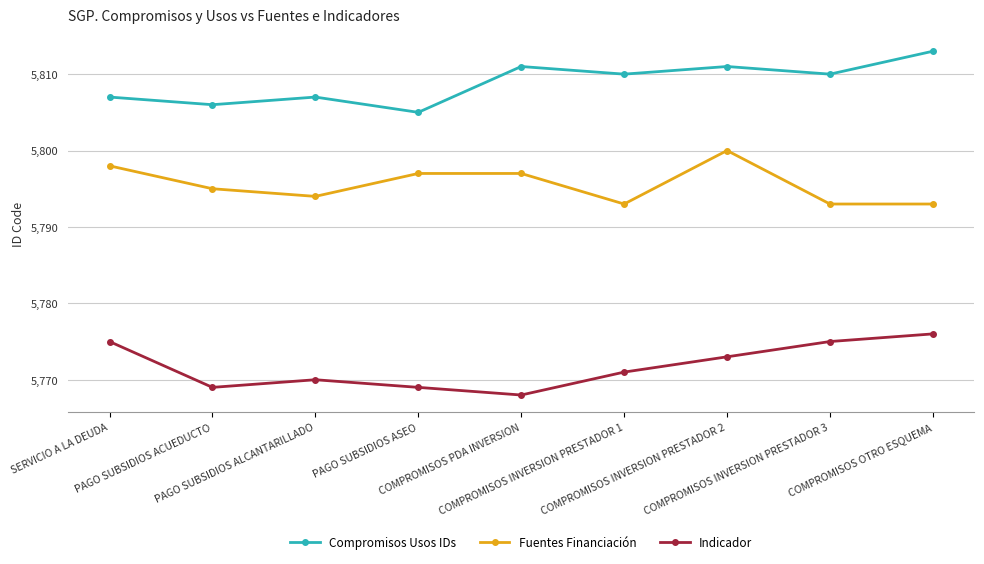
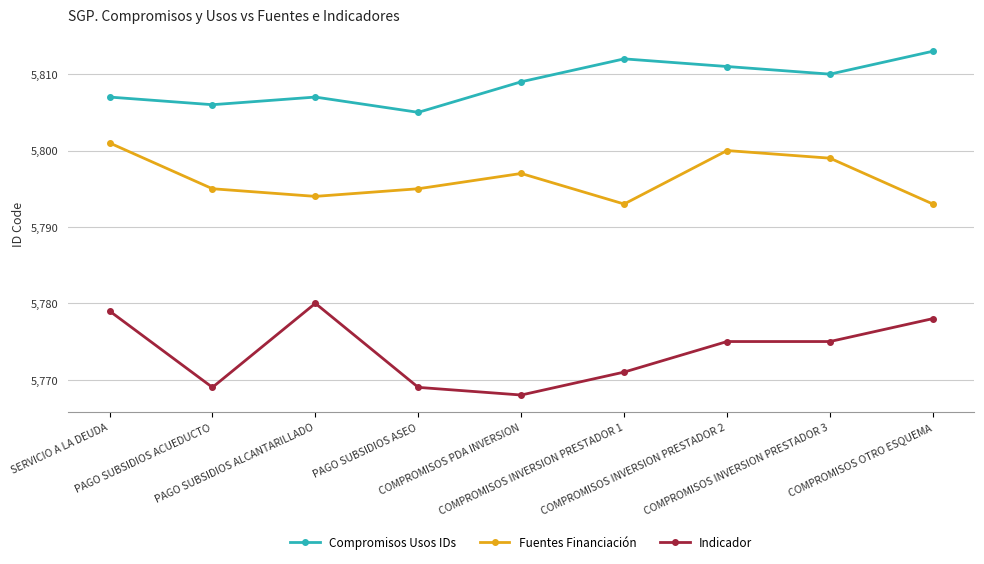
Fuentes Financiación, SERVICIO A LA DEUDA: 5,798 -> 5,801
Indicador, SERVICIO A LA DEUDA: 5,775 -> 5,779
Indicador, PAGO SUBSIDIOS ALCANTARILLADO: 5,770 -> 5,780
Fuentes Financiación, PAGO SUBSIDIOS ASEO: 5,797 -> 5,795
Compromisos Usos IDs, COMPROMISOS PDA INVERSION: 5,811 -> 5,809
Compromisos Usos IDs, COMPROMISOS INVERSION PRESTADOR 1: 5,810 -> 5,812
Indicador, COMPROMISOS INVERSION PRESTADOR 2: 5,773 -> 5,775
Fuentes Financiación, COMPROMISOS INVERSION PRESTADOR 3: 5,793 -> 5,799
Indicador, COMPROMISOS OTRO ESQUEMA: 5,776 -> 5,778
